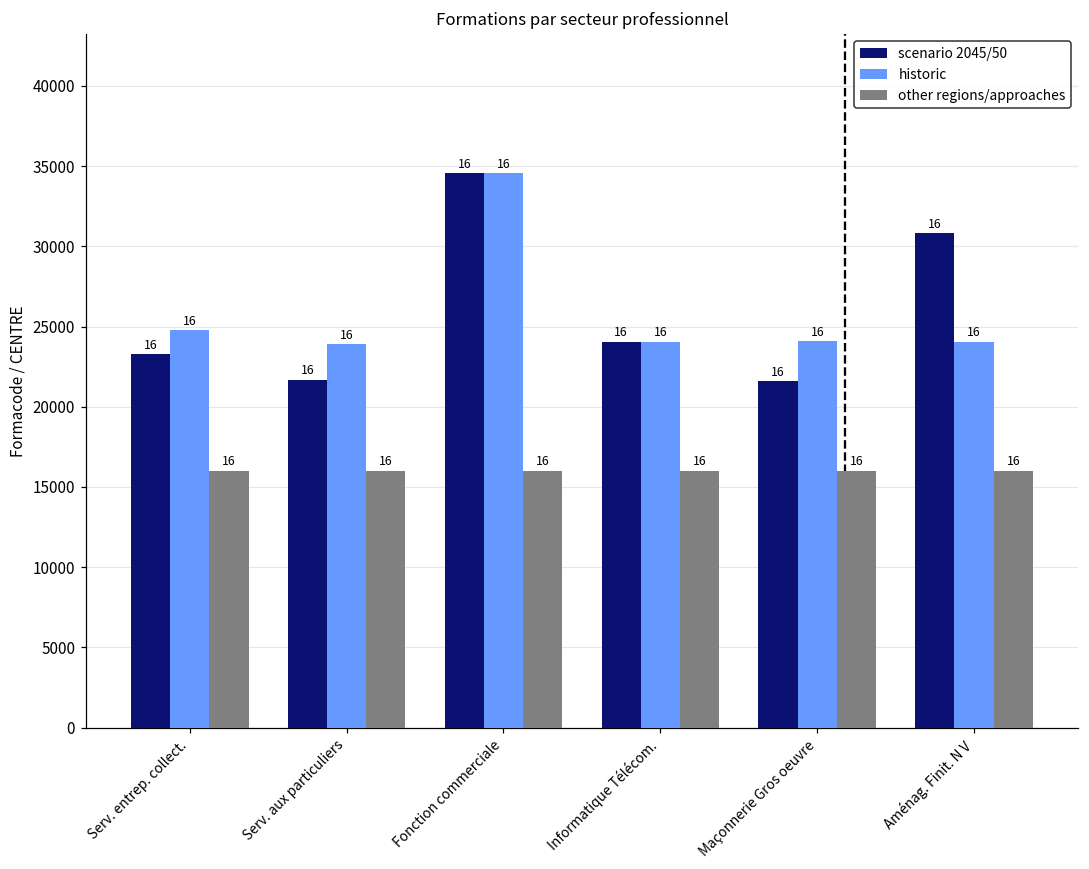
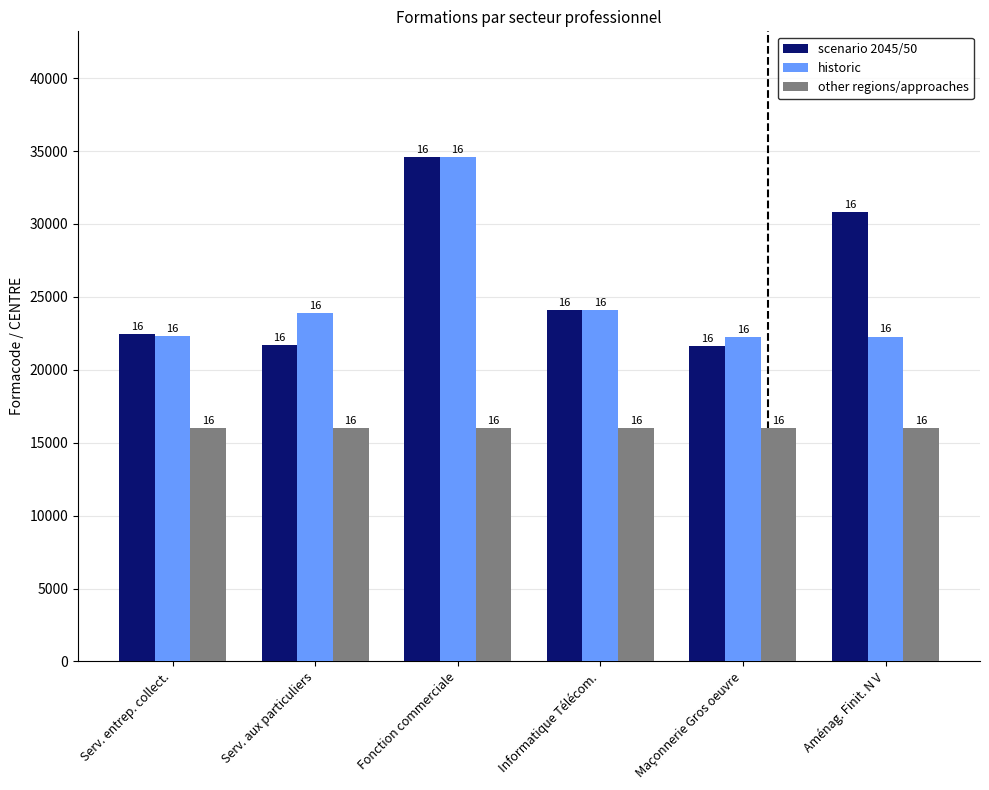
scenario 2045/50, Serv. entrep. collect.: 23300 -> 22500
historic, Serv. entrep. collect.: 24800 -> 22300
historic, Maçonnerie Gros oeuvre: 24100 -> 22300
historic, Aménag. Finit. N V: 24100 -> 22300
